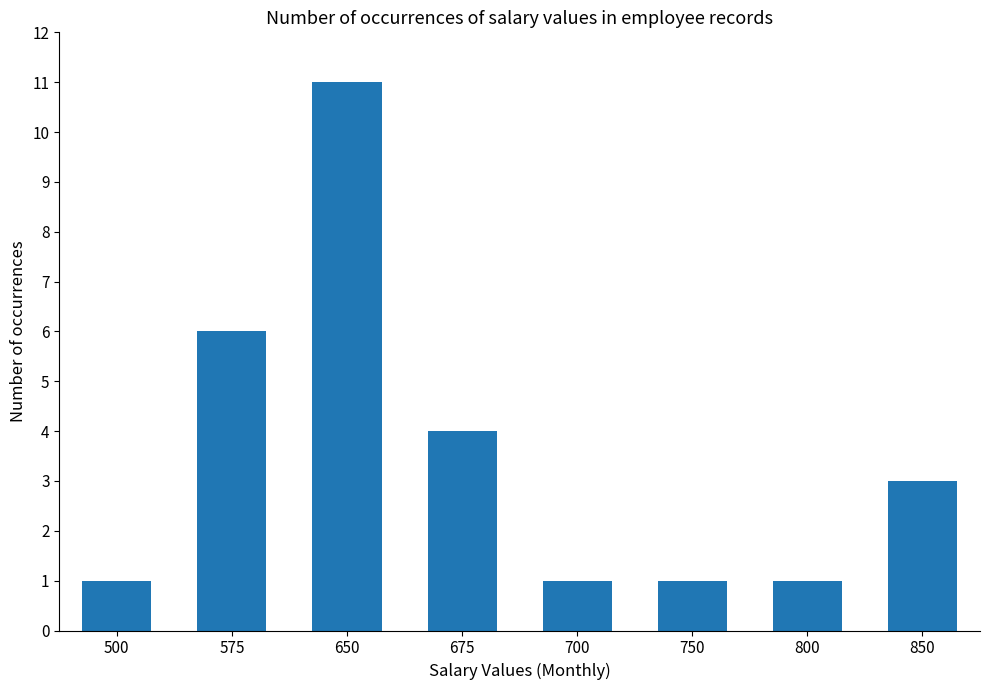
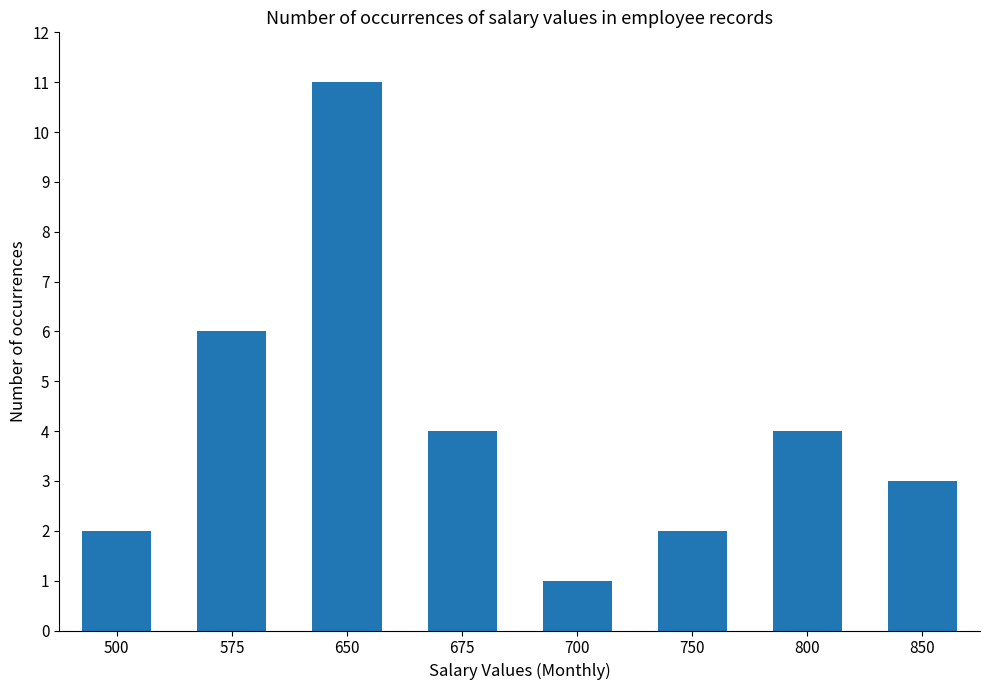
500: 1 -> 2
750: 1 -> 2
800: 1 -> 4
